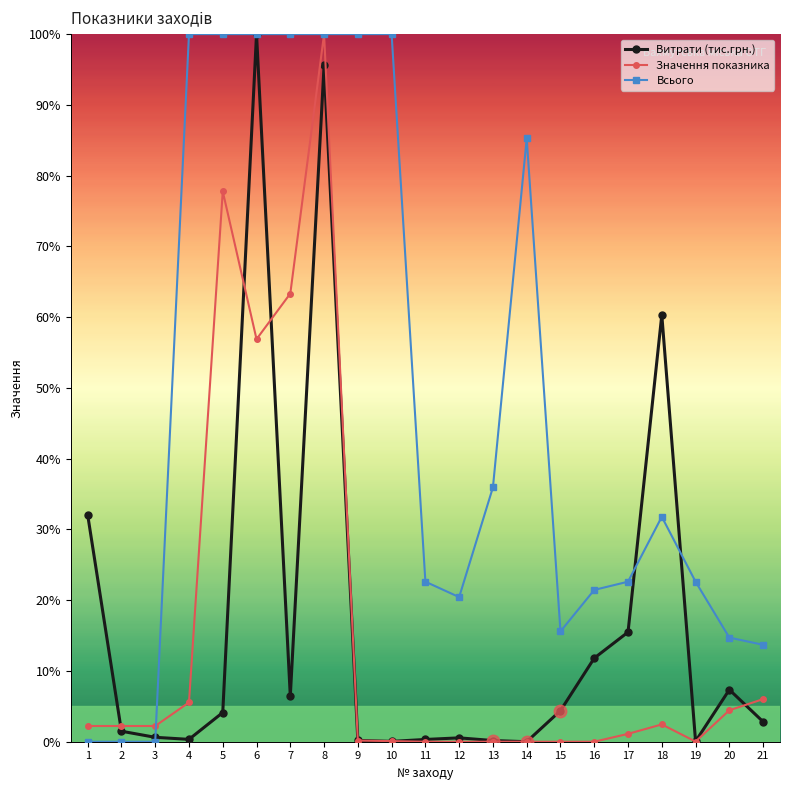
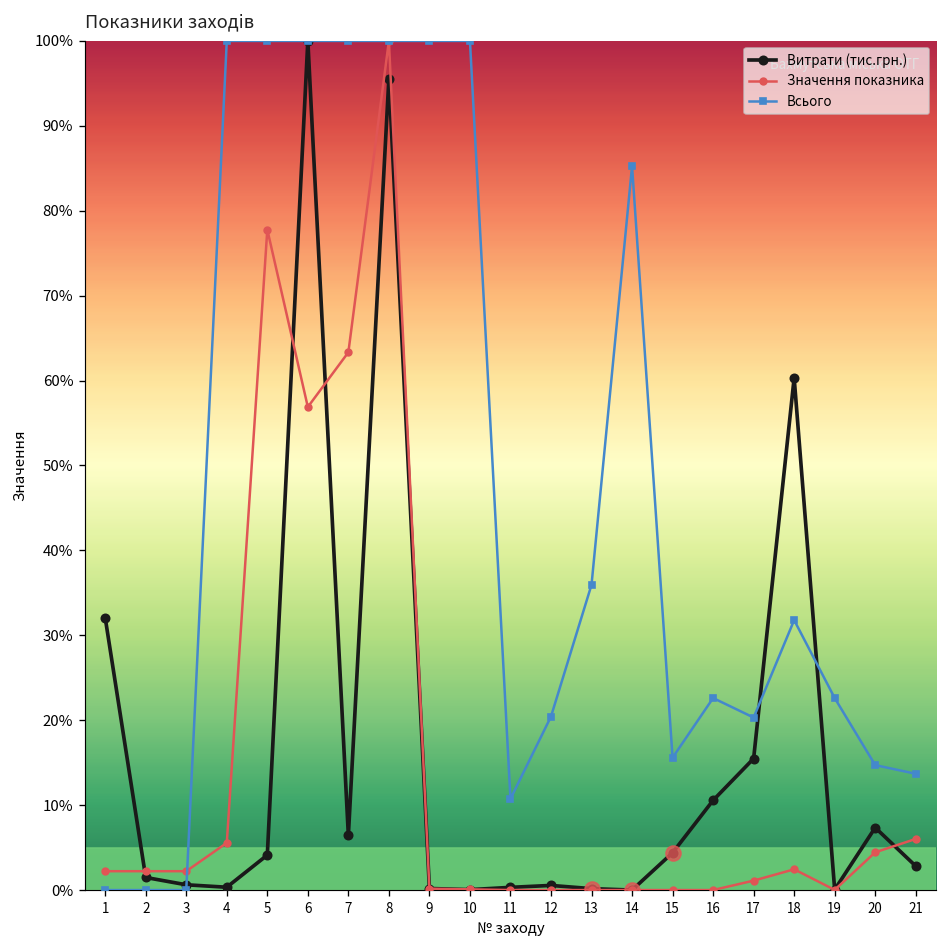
Всього, 11: 23% -> 11%
Витрати (тис.грн.), 16: 12% -> 11%
Всього, 16: 21% -> 23%
Всього, 17: 23% -> 20%
